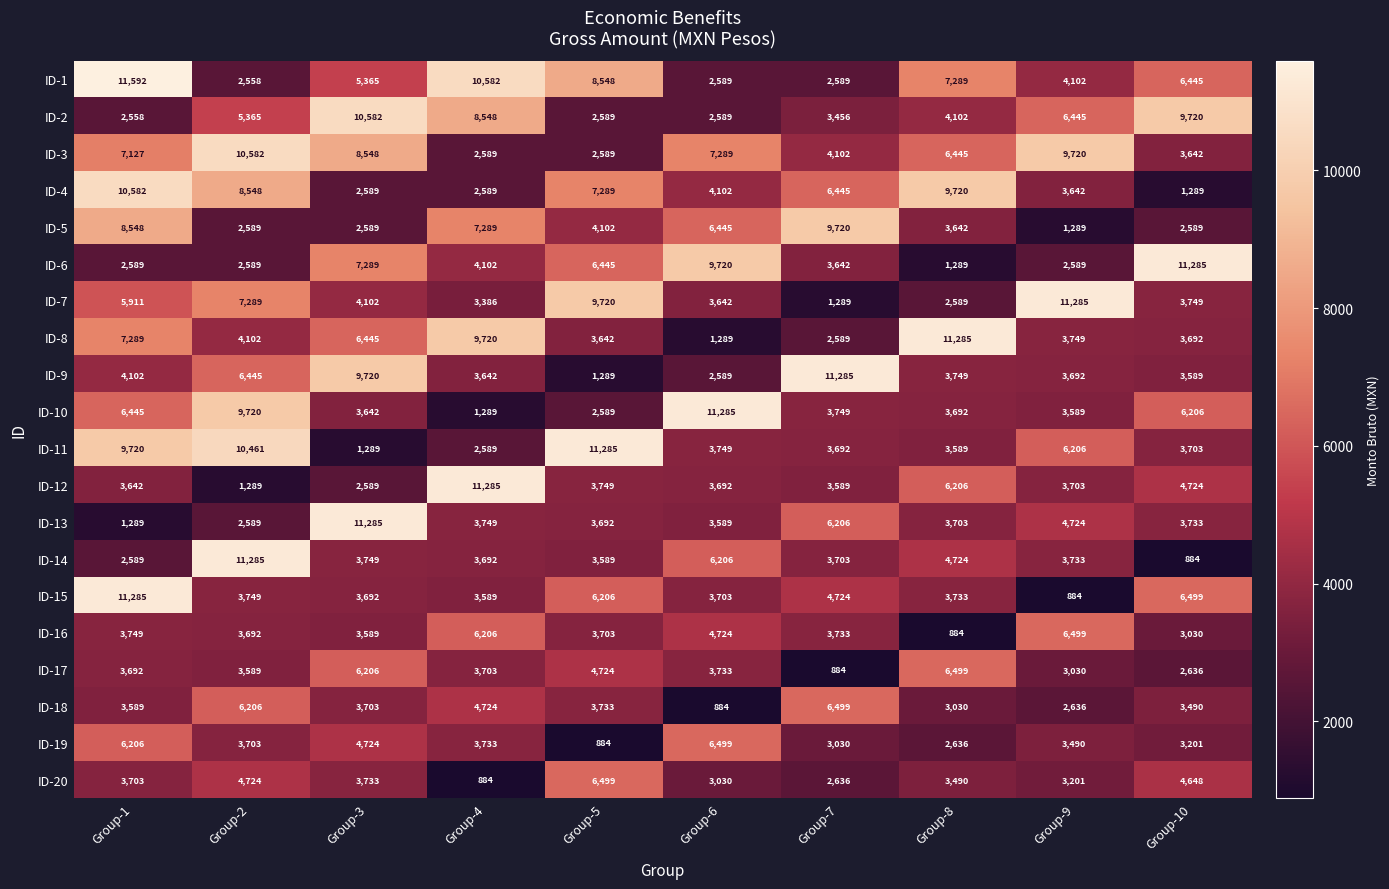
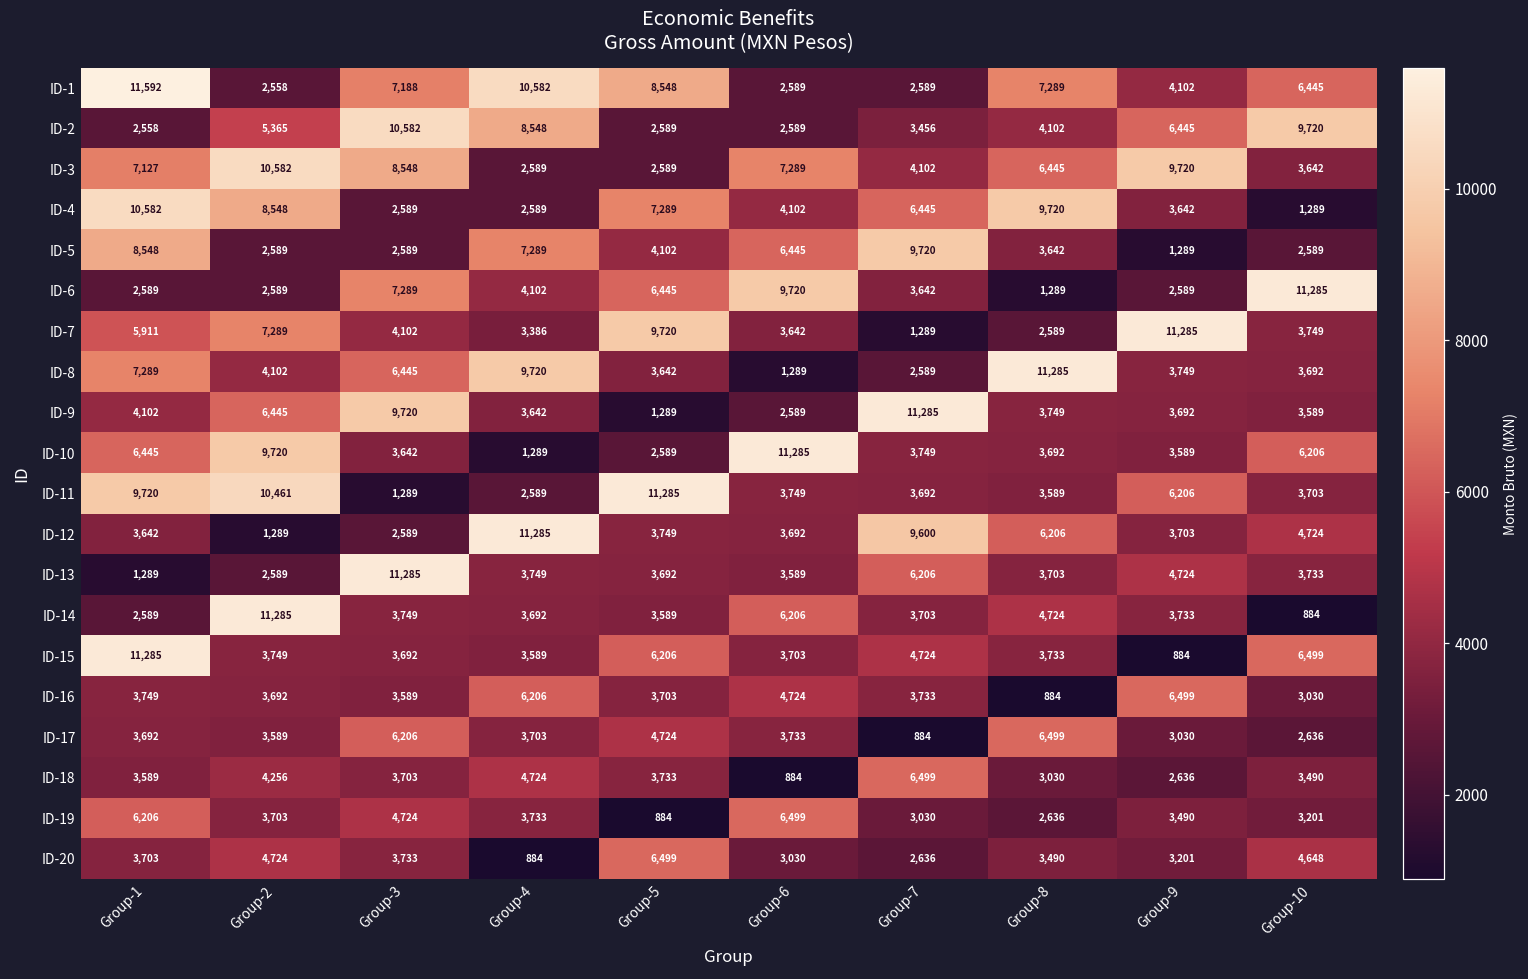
ID-1, Group-3: 5,365 -> 7,188
ID-12, Group-7: 3,589 -> 9,600
ID-18, Group-2: 6,206 -> 4,256
